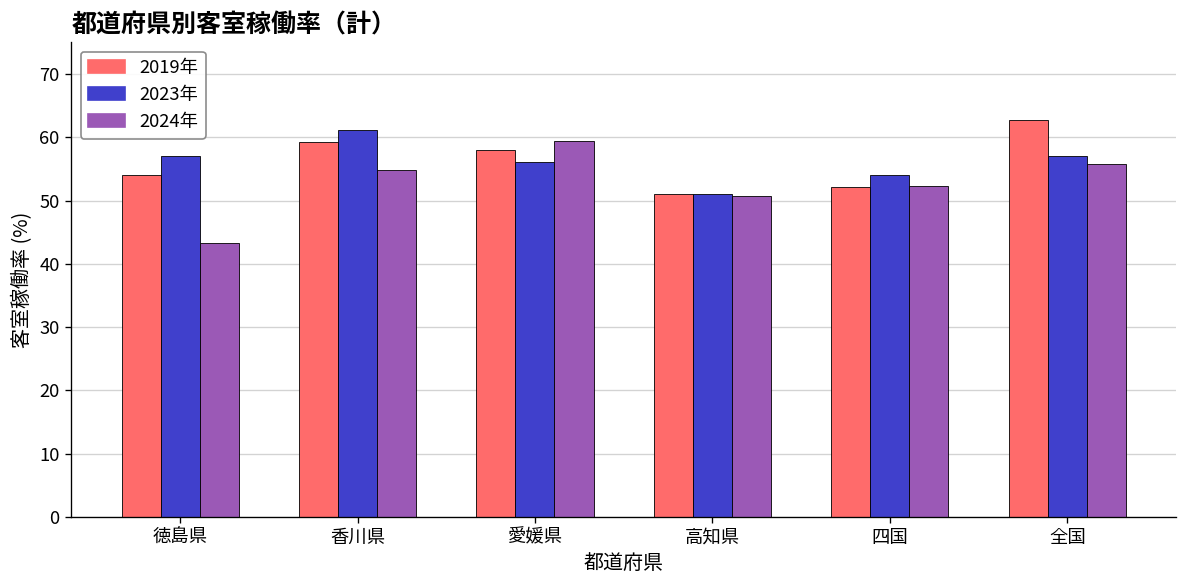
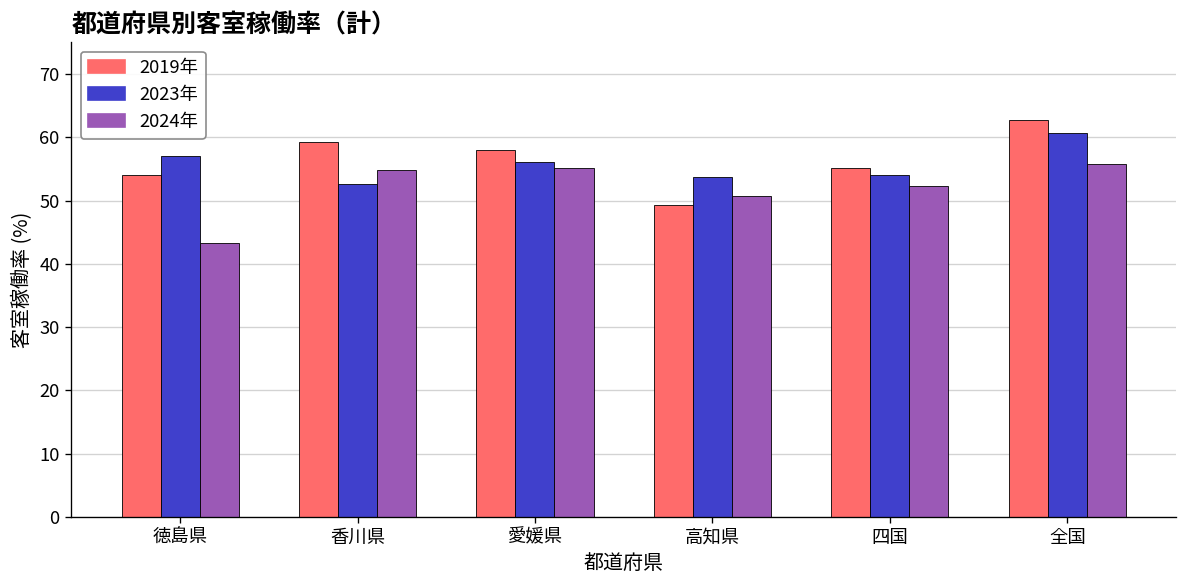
2023年, 香川県: 61 -> 53
2024年, 愛媛県: 59 -> 55
2019年, 高知県: 51 -> 49
2023年, 高知県: 51 -> 54
2019年, 四国: 52 -> 55
2023年, 全国: 57 -> 61
